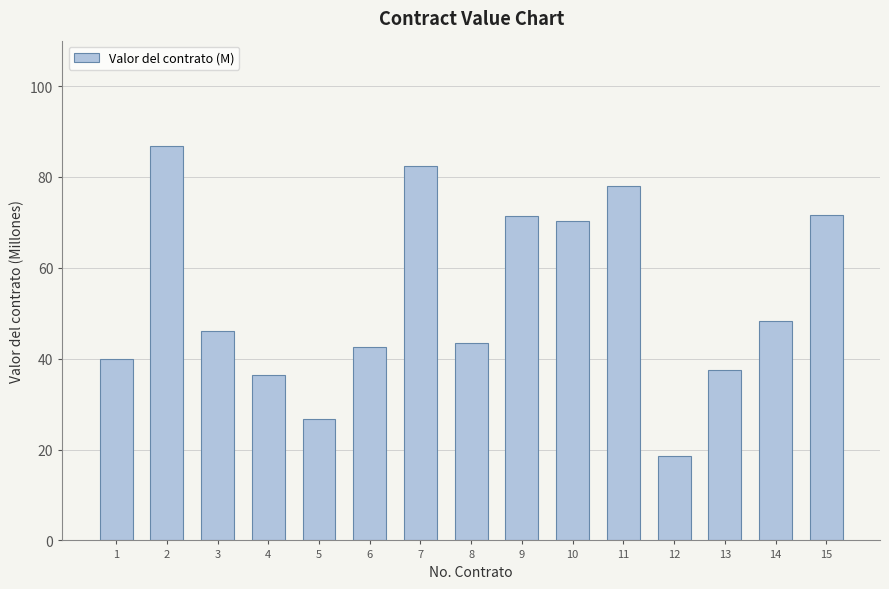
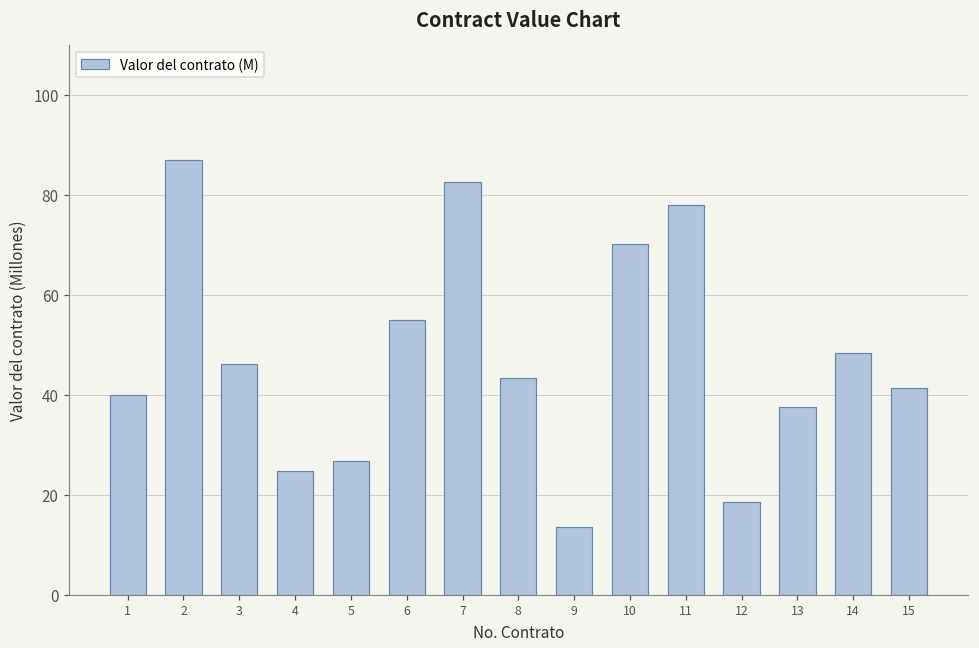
4: 36 -> 25
6: 43 -> 55
9: 71 -> 14
15: 72 -> 41
